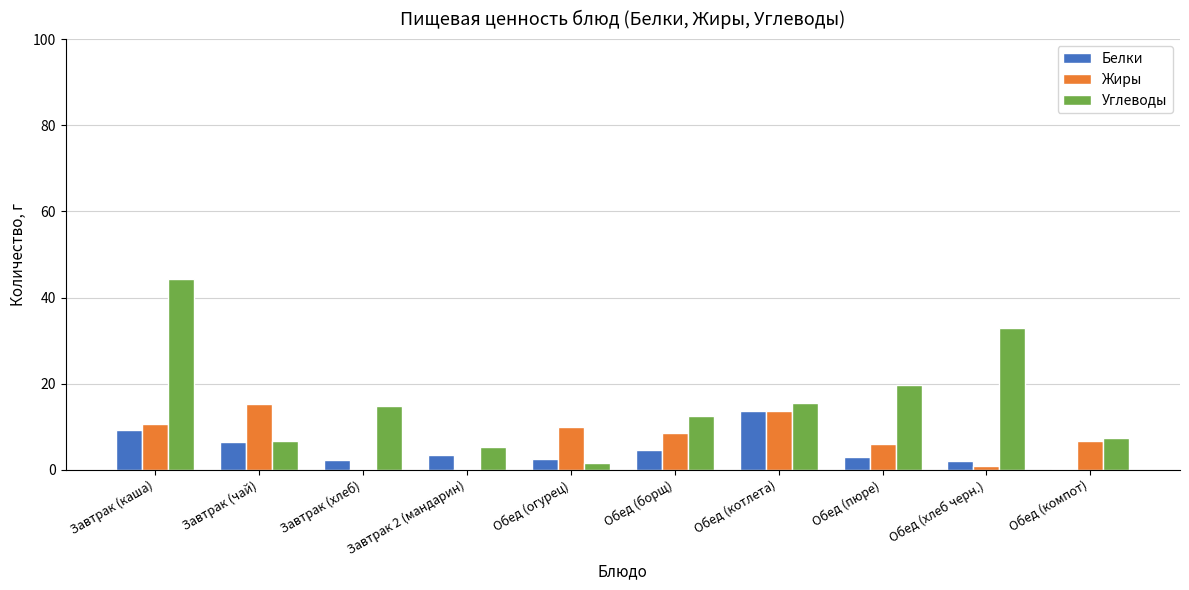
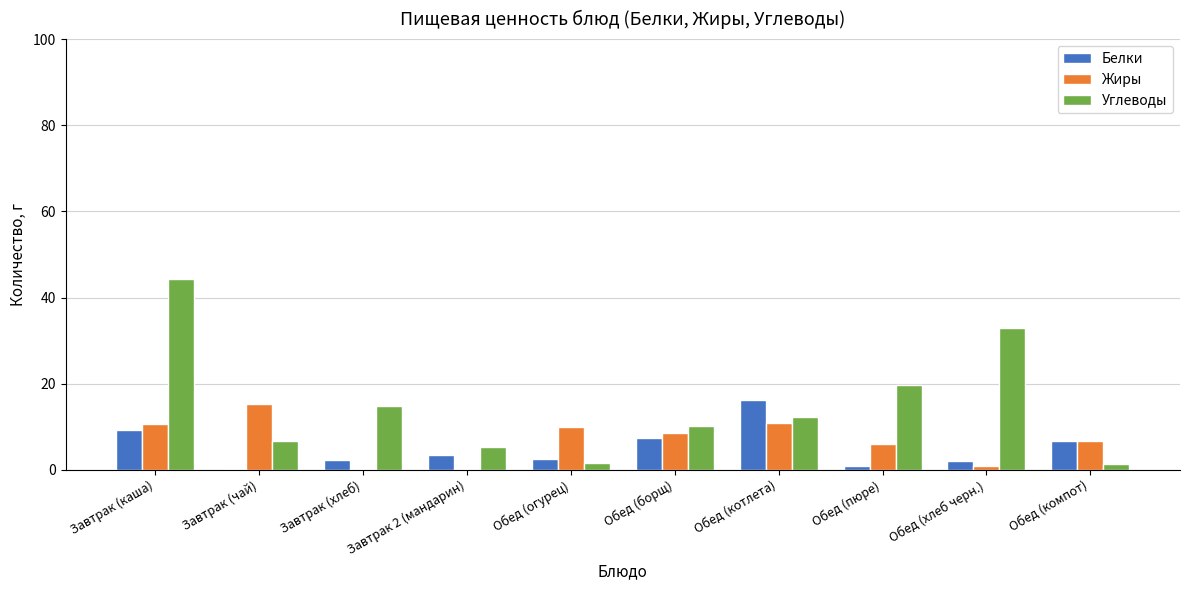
Белки, Завтрак (чай): 6 -> 0
Белки, Обед (борщ): 5 -> 7
Углеводы, Обед (борщ): 12 -> 10
Белки, Обед (котлета): 14 -> 16
Жиры, Обед (котлета): 14 -> 11
Углеводы, Обед (котлета): 16 -> 12
Белки, Обед (пюре): 3 -> 1
Белки, Обед (компот): 0 -> 7
Углеводы, Обед (компот): 7 -> 1
